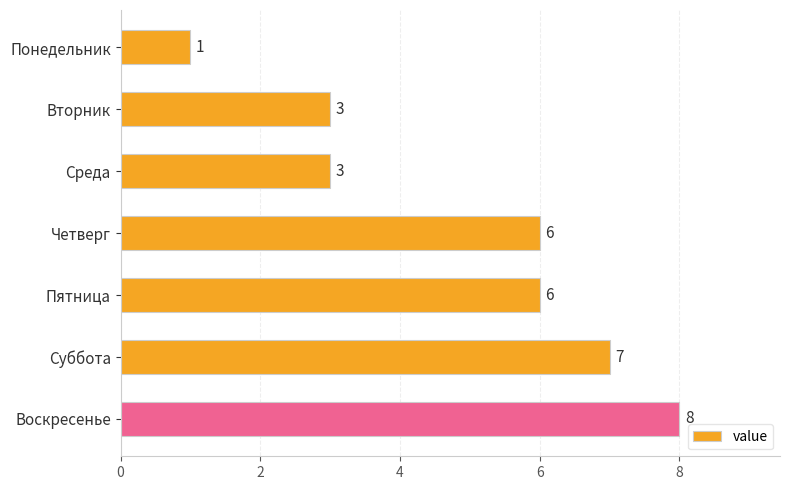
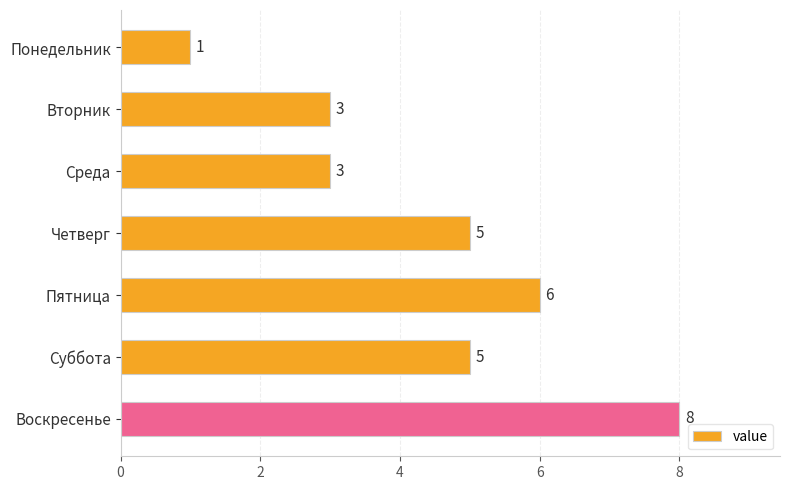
Четверг: 6 -> 5
Суббота: 7 -> 5
